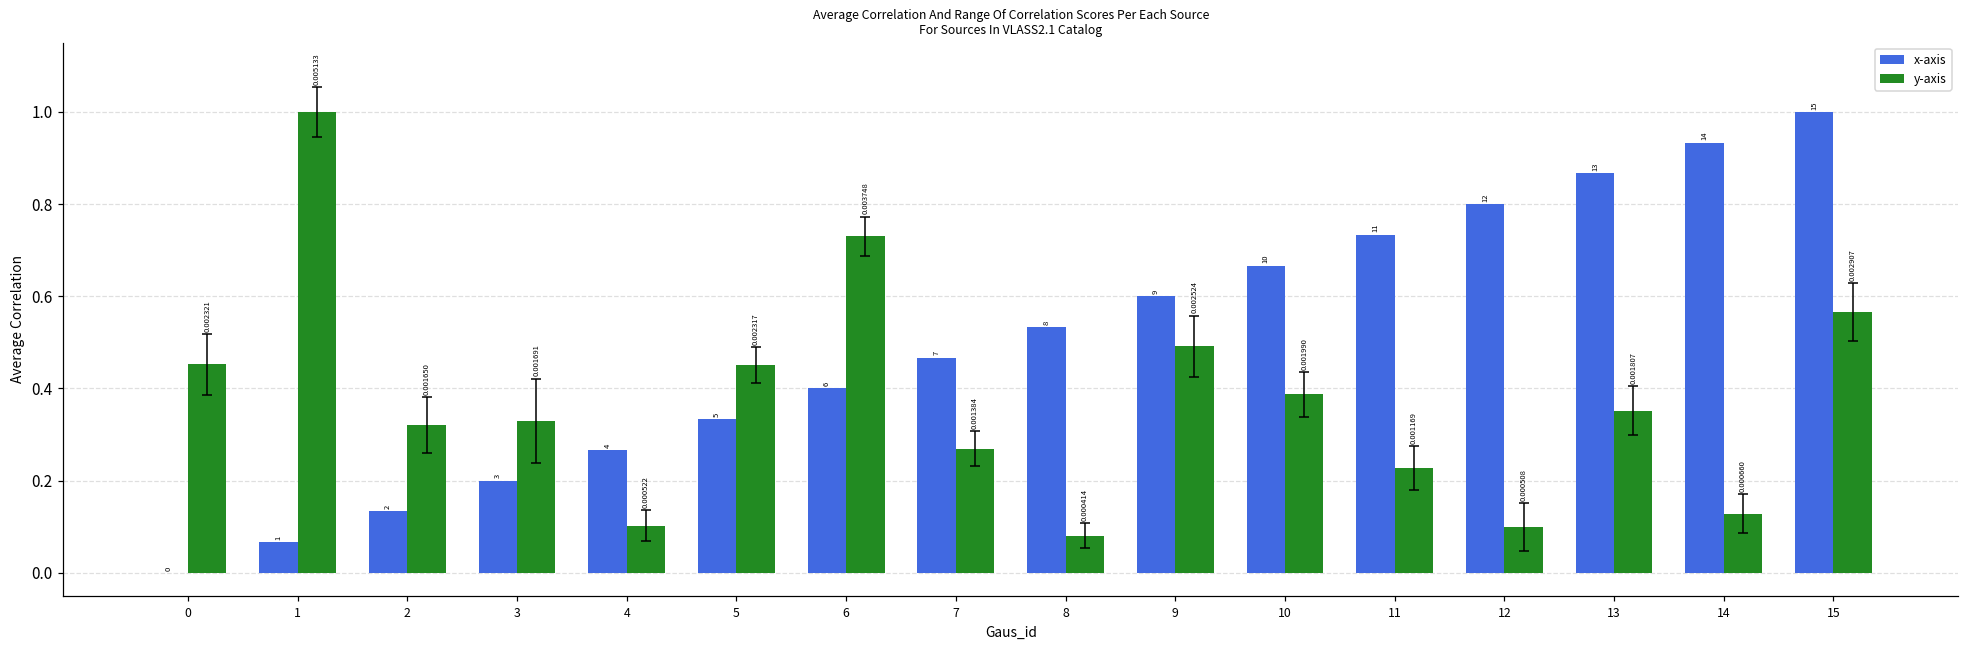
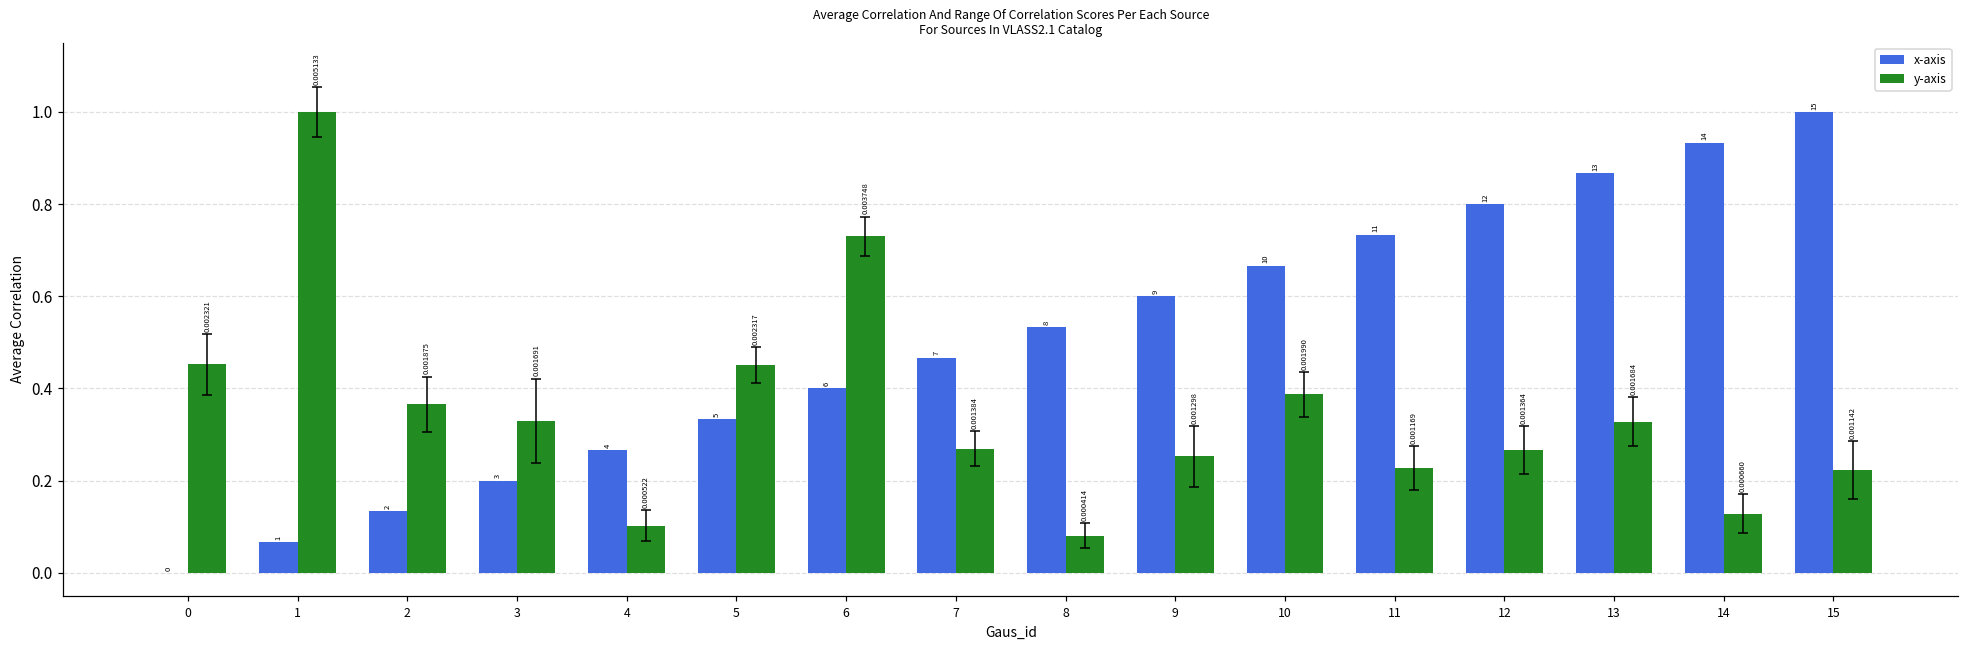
y-axis, 2: 0.001650 -> 0.001875
y-axis, 9: 0.002524 -> 0.001298
y-axis, 12: 0.000508 -> 0.001364
y-axis, 13: 0.001807 -> 0.001684
y-axis, 15: 0.002907 -> 0.001142
